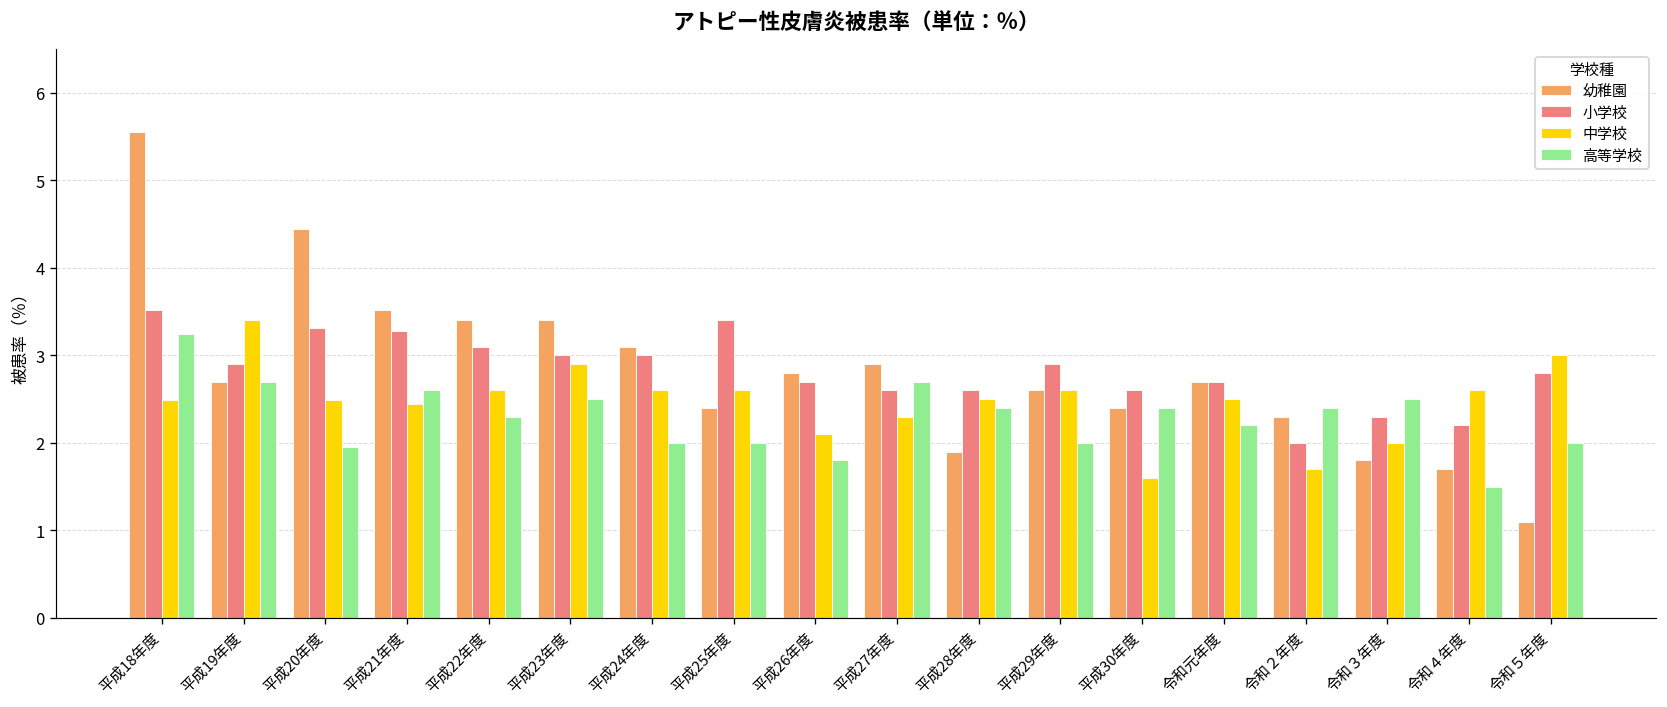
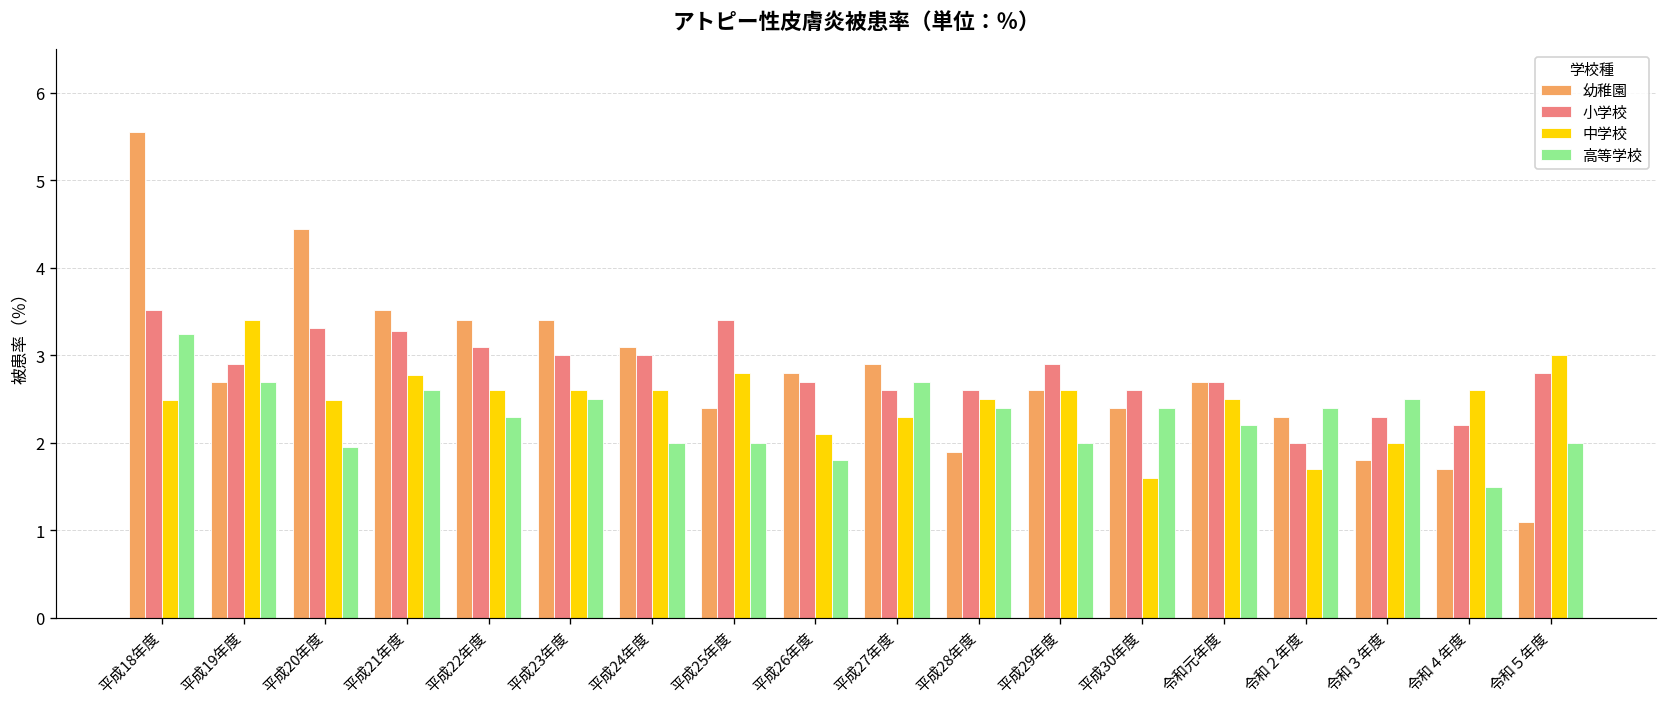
中学校, 平成21年度: 2.5 -> 2.8
中学校, 平成23年度: 2.9 -> 2.6
中学校, 平成25年度: 2.6 -> 2.8
